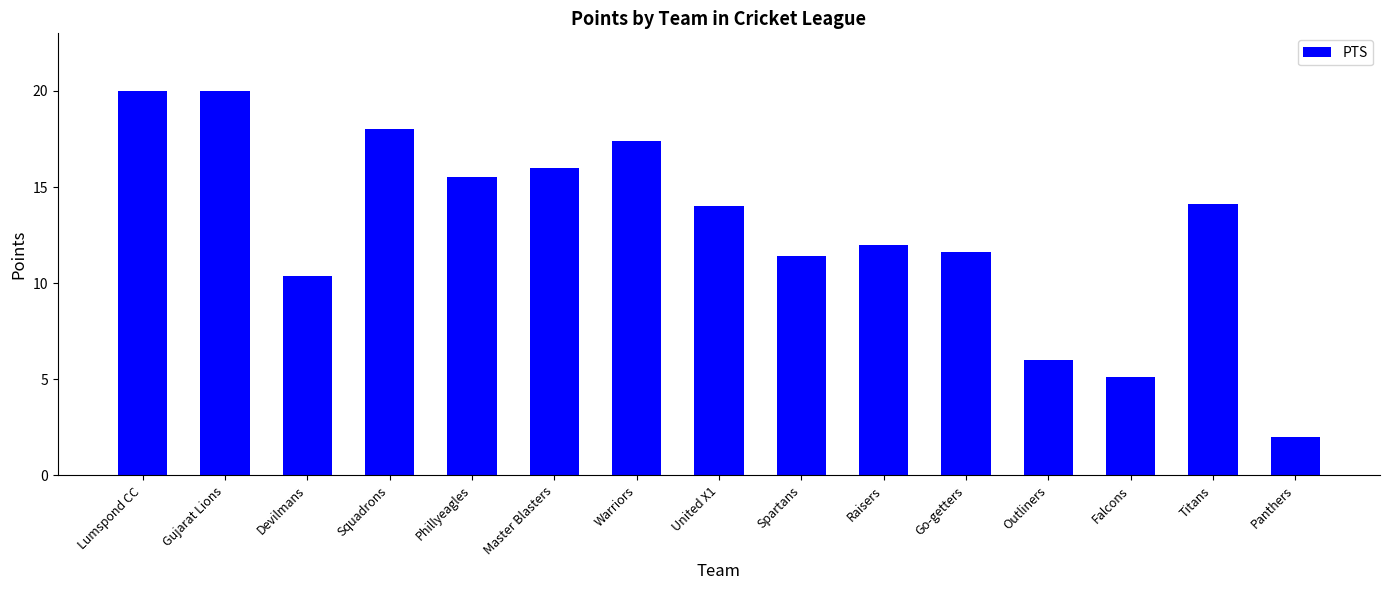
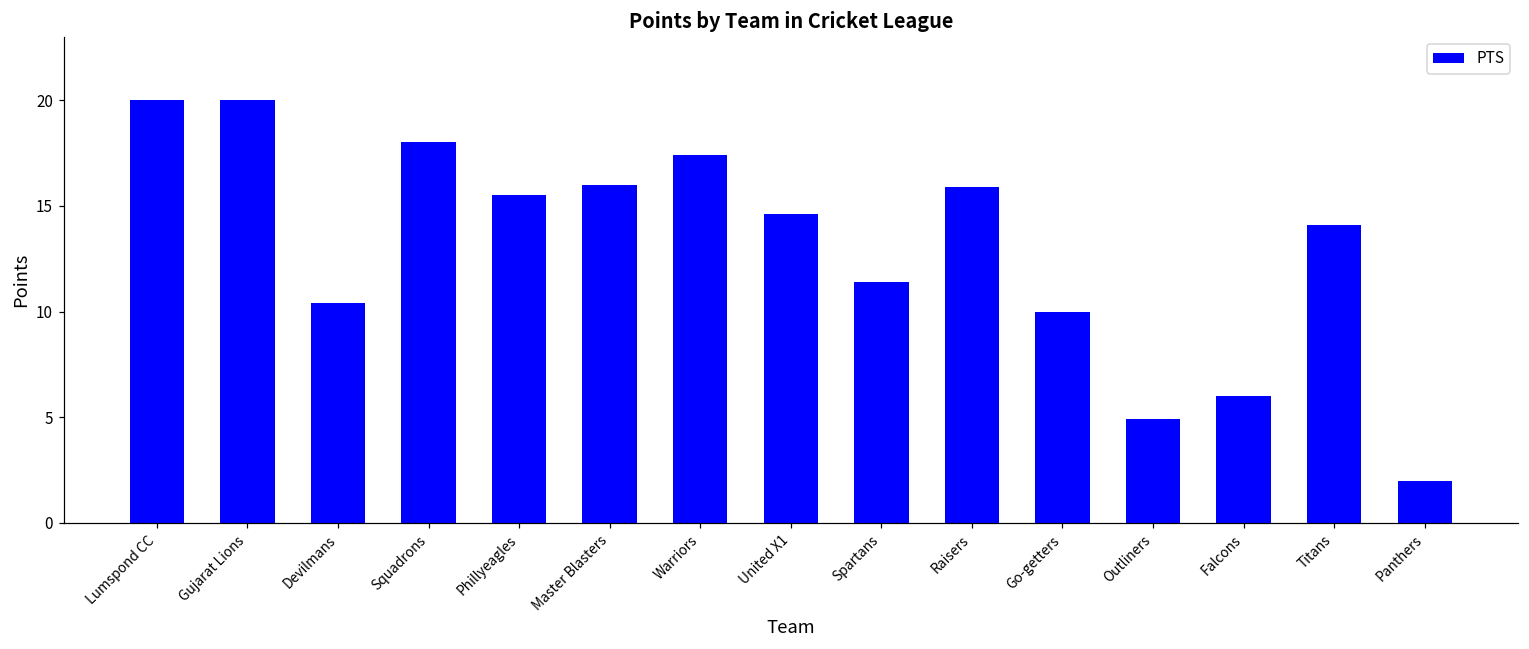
United X1: 14.0 -> 14.6
Raisers: 12.0 -> 15.9
Go-getters: 11.6 -> 10.0
Outliners: 6.0 -> 4.9
Falcons: 5.1 -> 6.0
